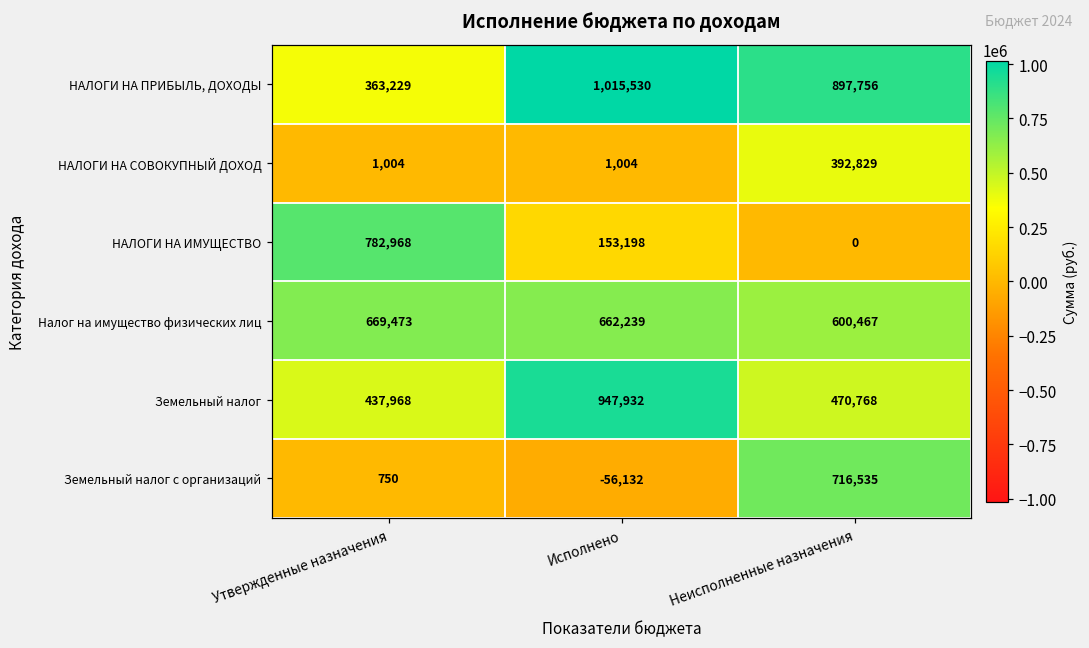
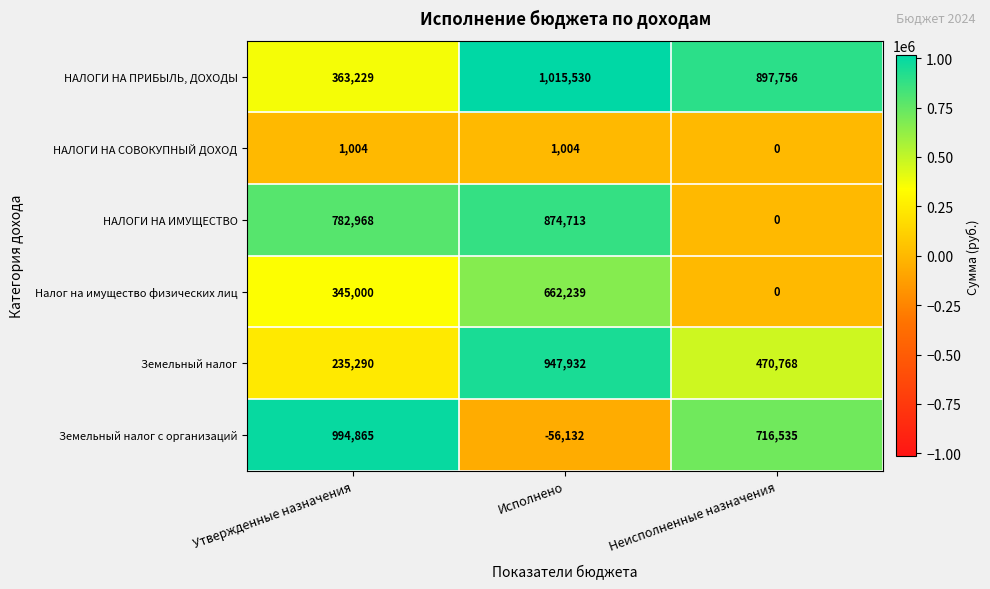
НАЛОГИ НА СОВОКУПНЫЙ ДОХОД, Неисполненные назначения: 392,829 -> 0
НАЛОГИ НА ИМУЩЕСТВО, Исполнено: 153,198 -> 874,713
Налог на имущество физических лиц, Утвержденные назначения: 669,473 -> 345,000
Налог на имущество физических лиц, Неисполненные назначения: 600,467 -> 0
Земельный налог, Утвержденные назначения: 437,968 -> 235,290
Земельный налог с организаций, Утвержденные назначения: 750 -> 994,865
